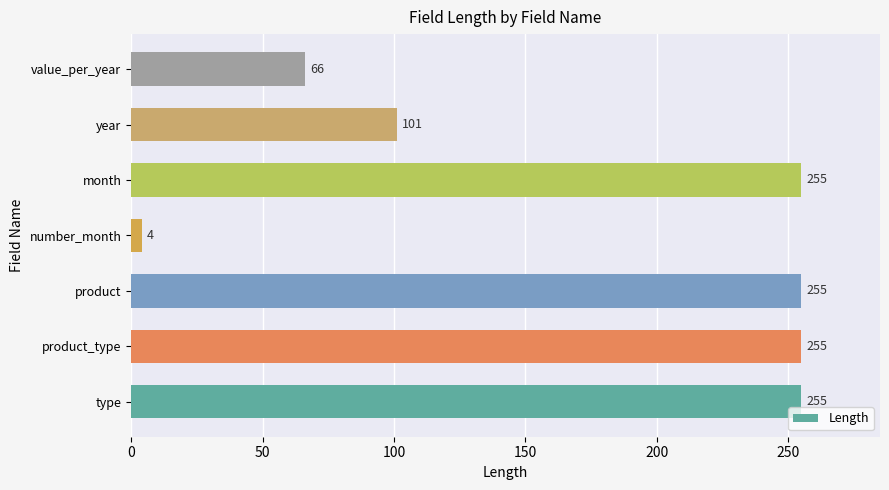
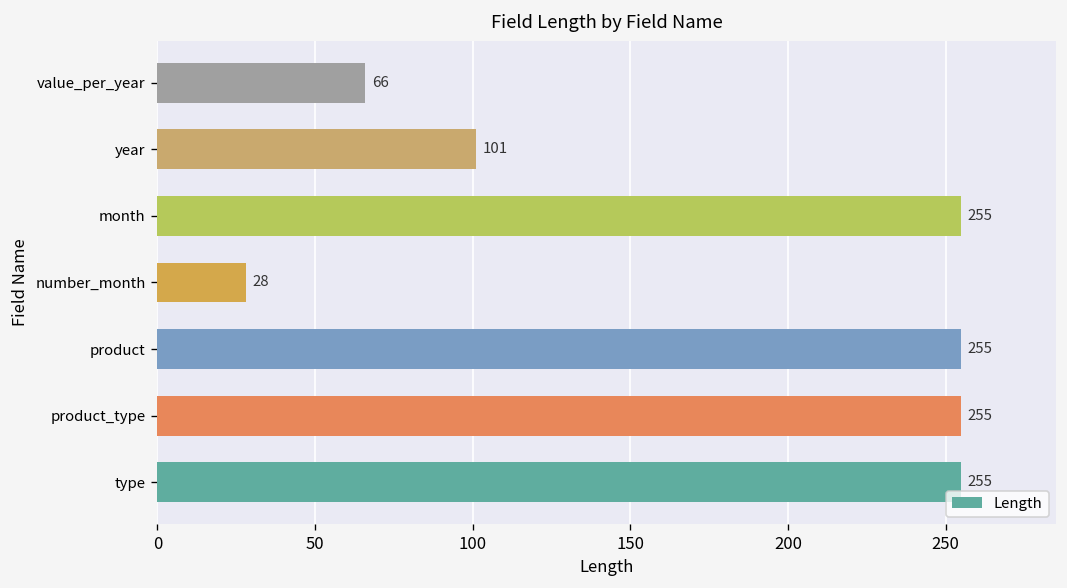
number_month: 4 -> 28
